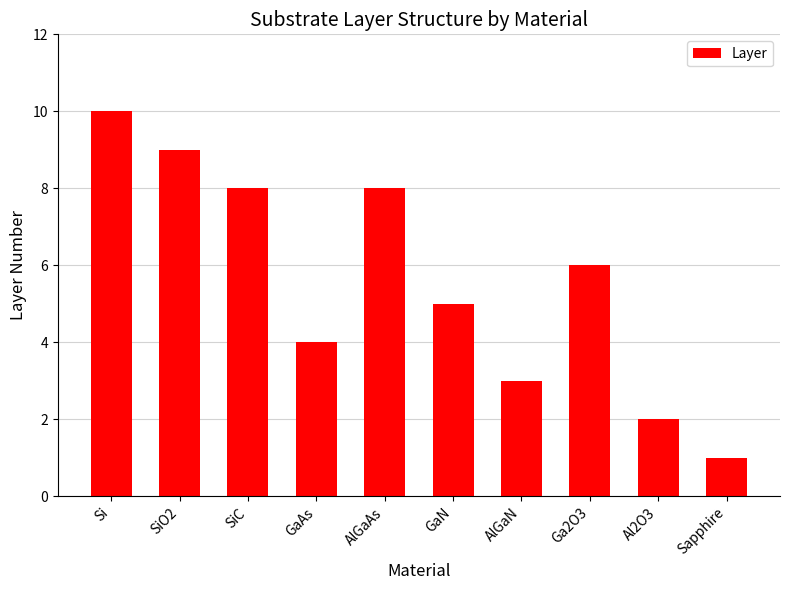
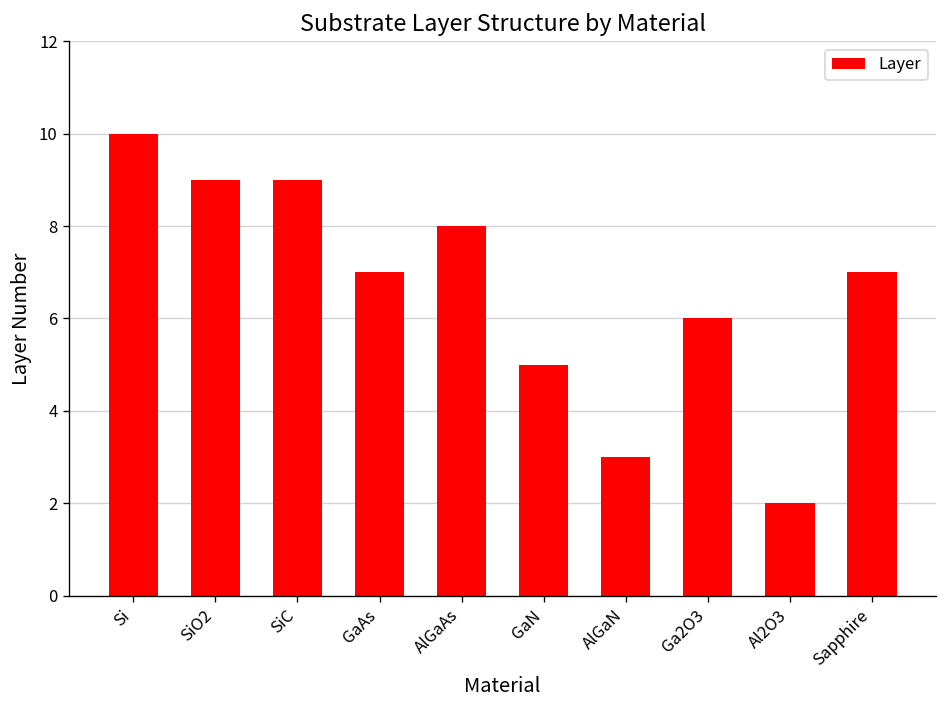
SiC: 8 -> 9
GaAs: 4 -> 7
Sapphire: 1 -> 7
